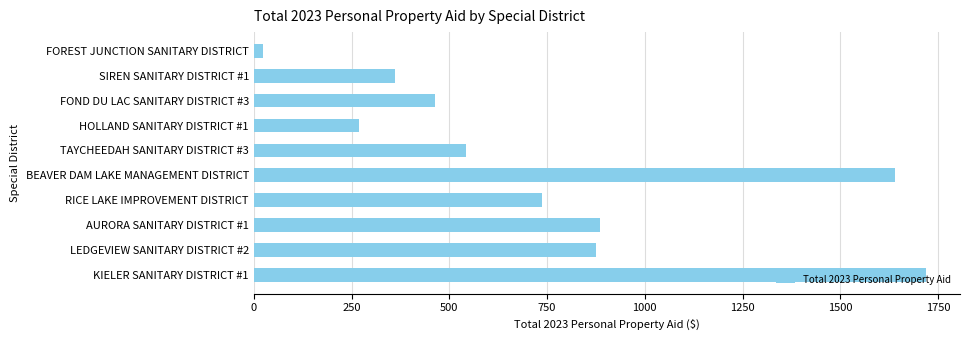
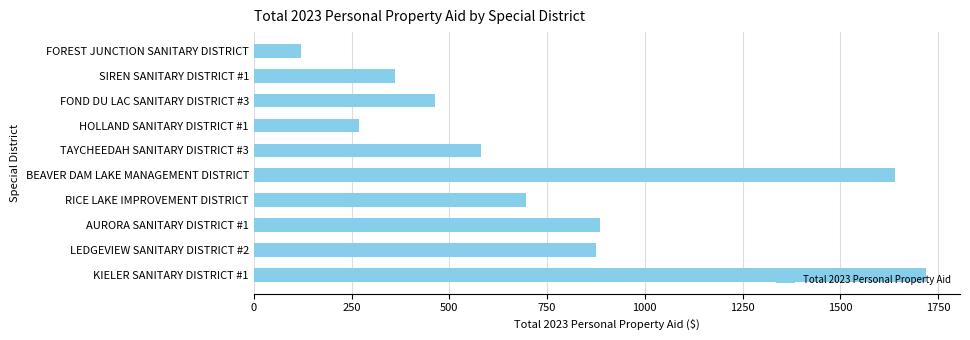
FOREST JUNCTION SANITARY DISTRICT: 20 -> 120
TAYCHEEDAH SANITARY DISTRICT #3: 540 -> 580
RICE LAKE IMPROVEMENT DISTRICT: 740 -> 700
